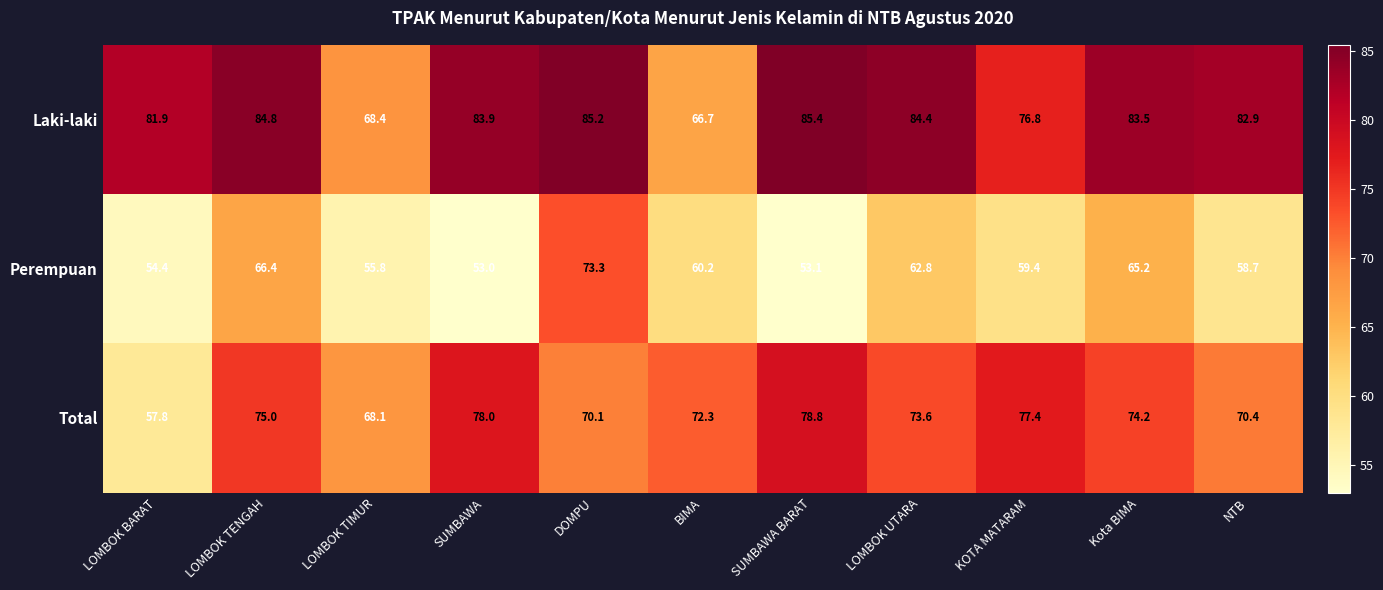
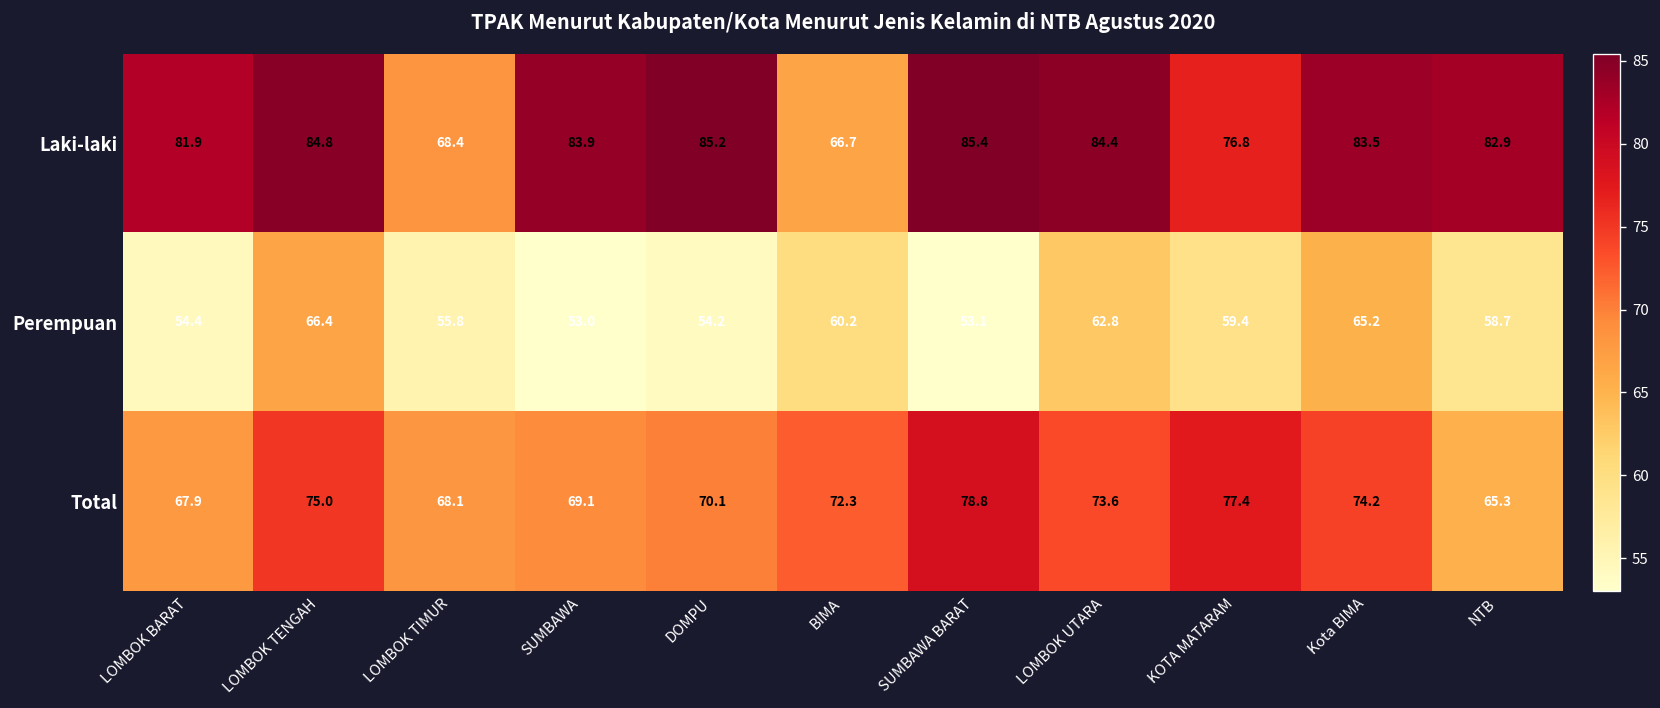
Perempuan, DOMPU: 73.3 -> 54.2
Total, LOMBOK BARAT: 57.8 -> 67.9
Total, SUMBAWA: 78.0 -> 69.1
Total, NTB: 70.4 -> 65.3
